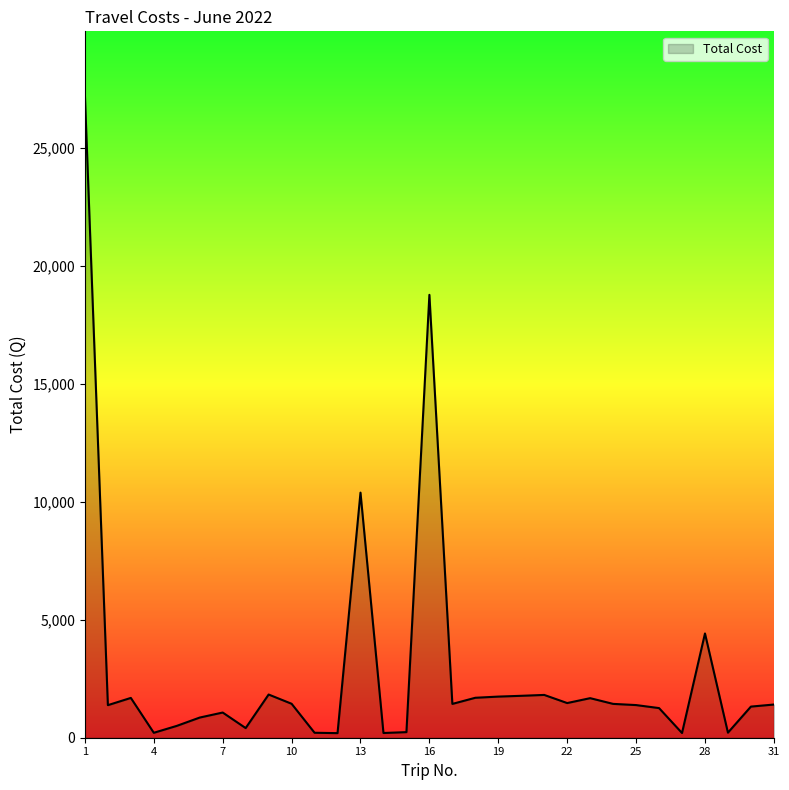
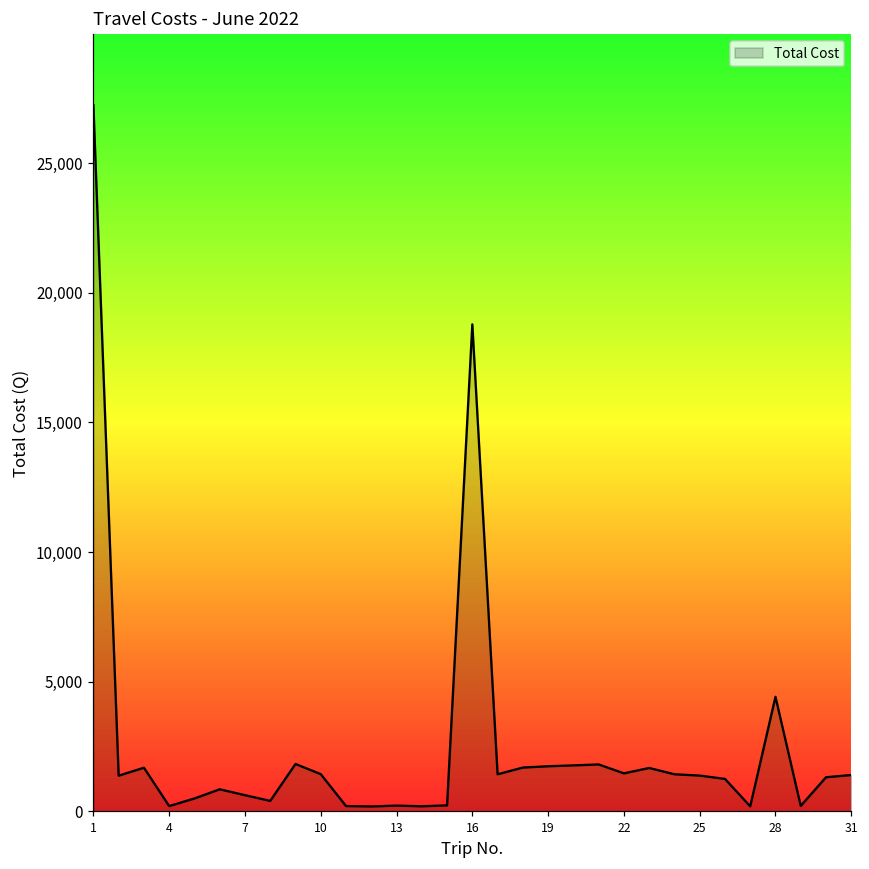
7: 1,100 -> 600
13: 10,400 -> 200
